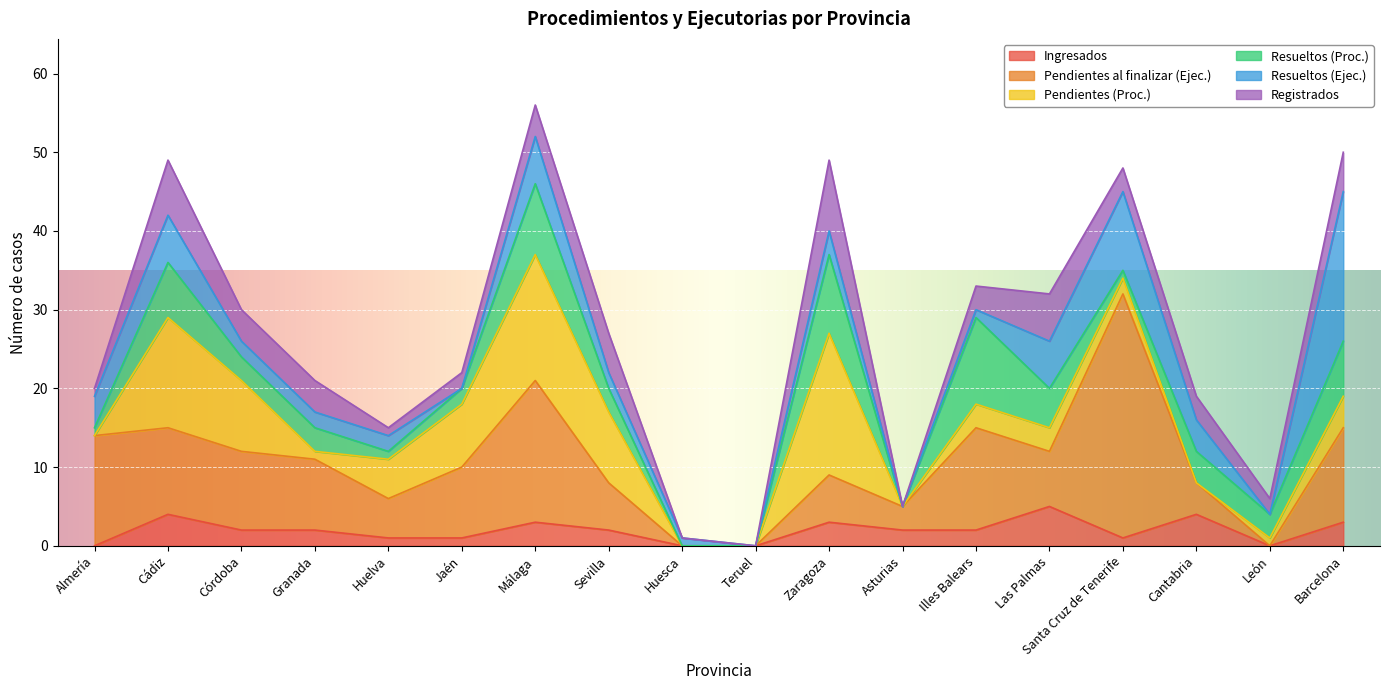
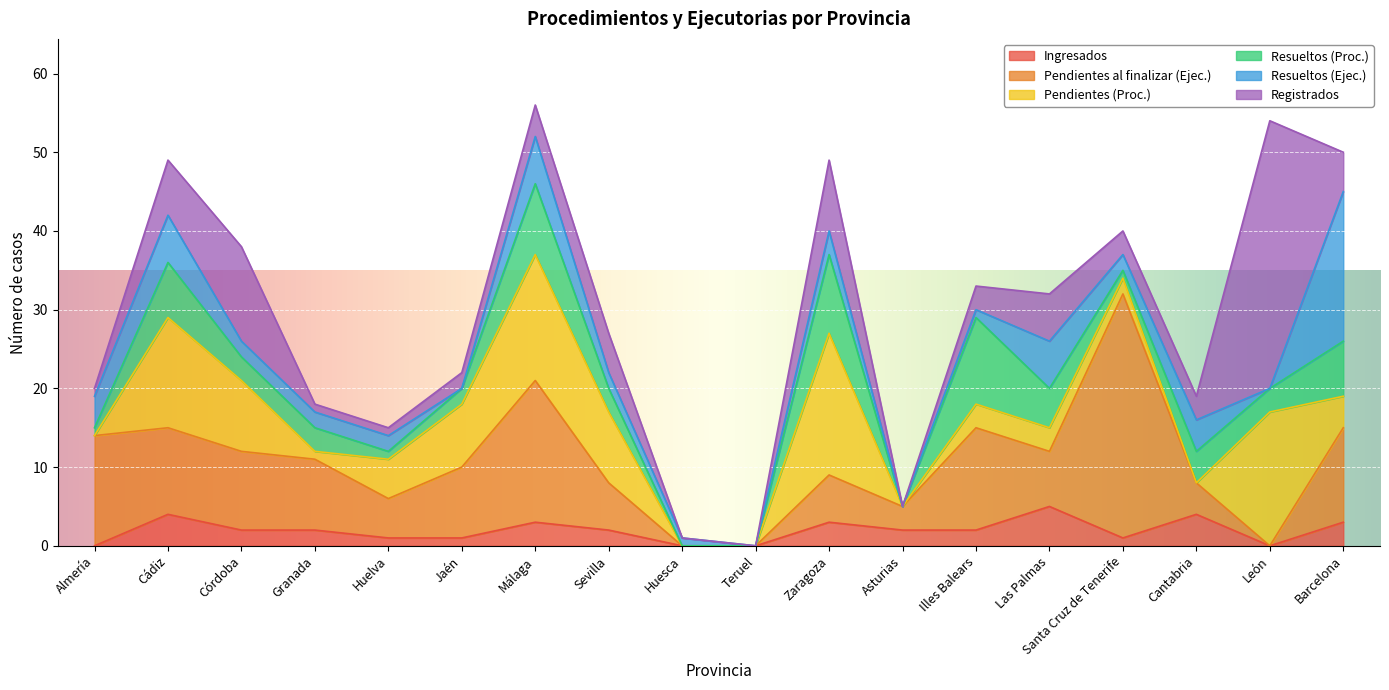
Registrados, Córdoba: 4 -> 12
Registrados, Granada: 4 -> 1
Resueltos (Ejec.), Santa Cruz de Tenerife: 10 -> 2
Pendientes (Proc.), León: 1 -> 17
Registrados, León: 2 -> 34
